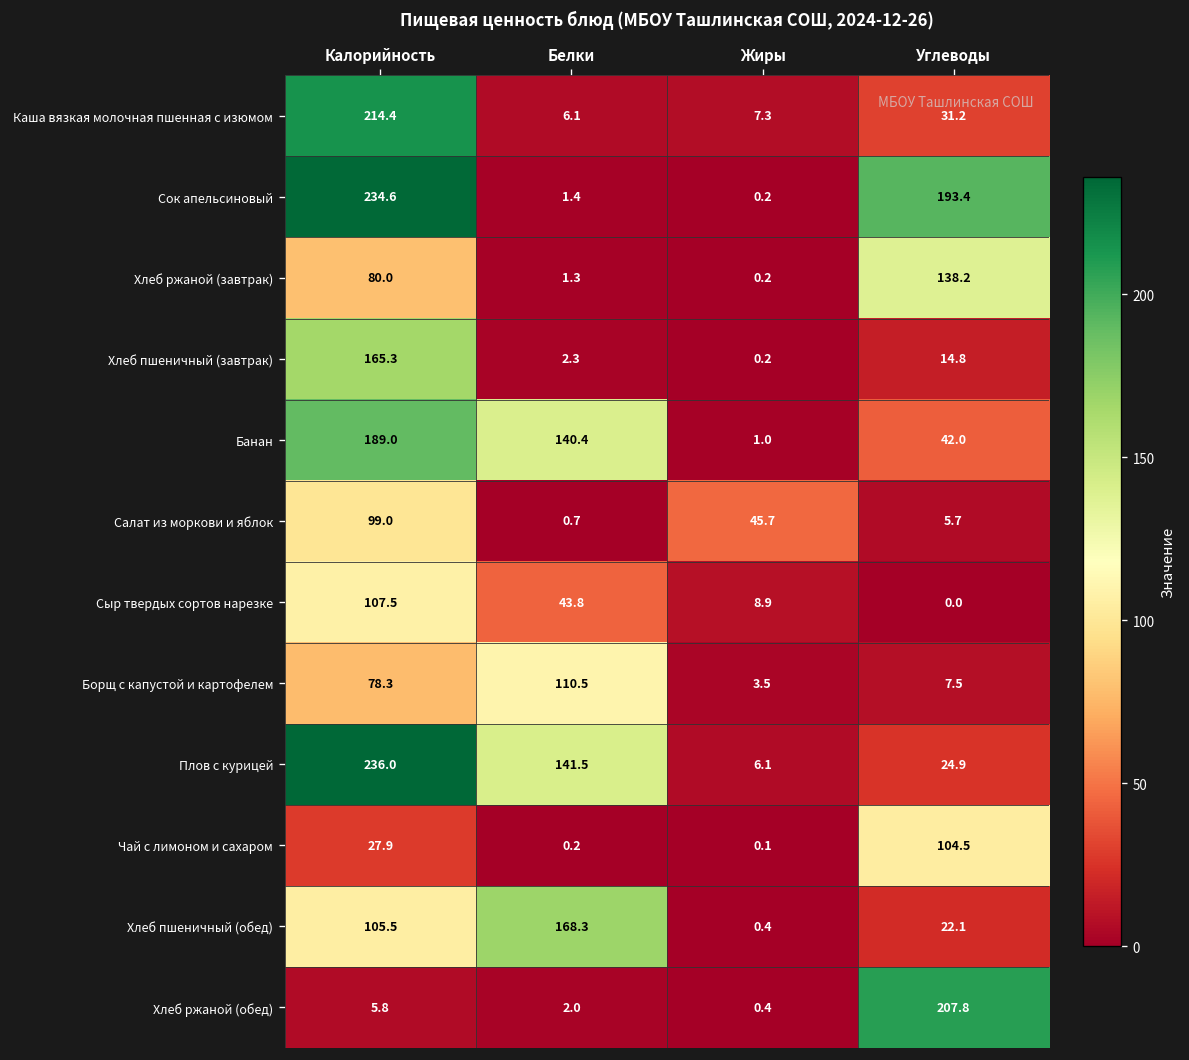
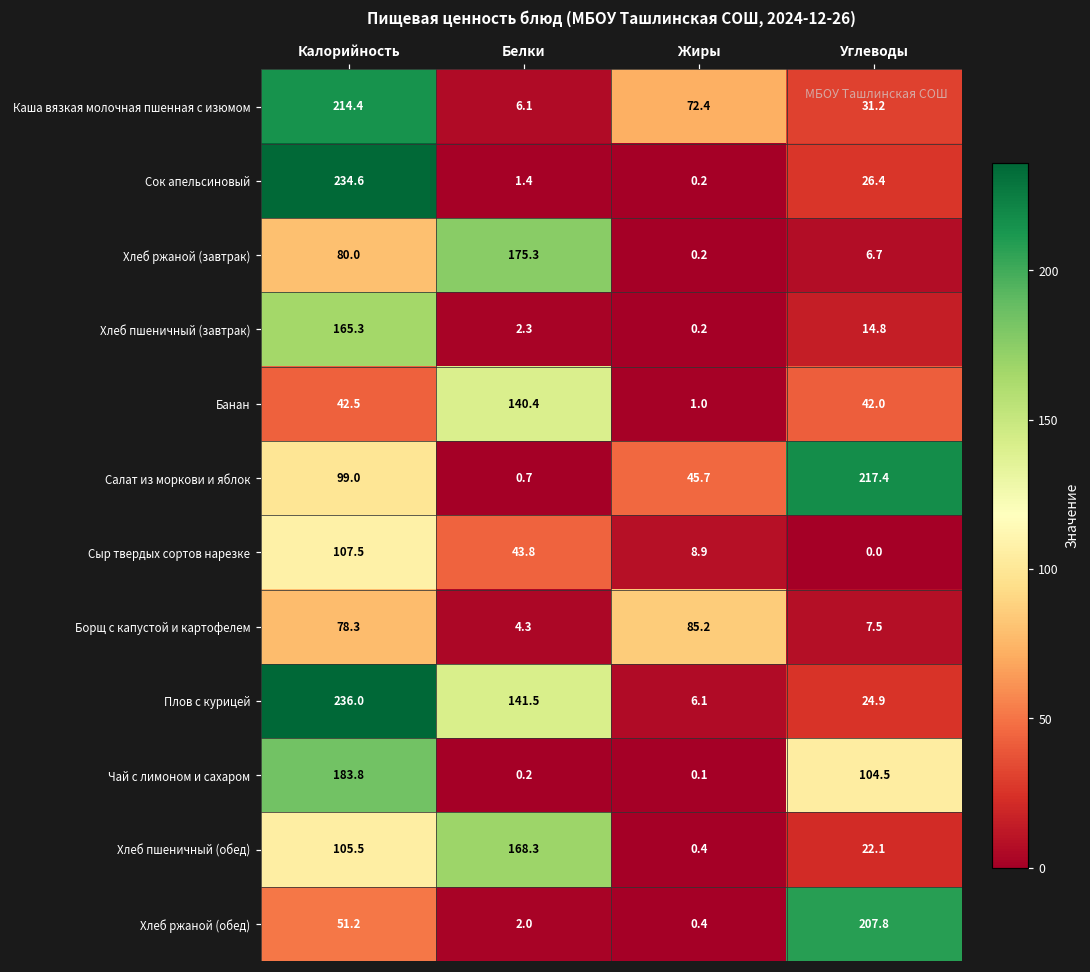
Каша вязкая молочная пшенная с изюмом, Жиры: 7.3 -> 72.4
Сок апельсиновый, Углеводы: 193.4 -> 26.4
Хлеб ржаной (завтрак), Белки: 1.3 -> 175.3
Хлеб ржаной (завтрак), Углеводы: 138.2 -> 6.7
Банан, Калорийность: 189.0 -> 42.5
Салат из моркови и яблок, Углеводы: 5.7 -> 217.4
Борщ с капустой и картофелем, Белки: 110.5 -> 4.3
Борщ с капустой и картофелем, Жиры: 3.5 -> 85.2
Чай с лимоном и сахаром, Калорийность: 27.9 -> 183.8
Хлеб ржаной (обед), Калорийность: 5.8 -> 51.2
